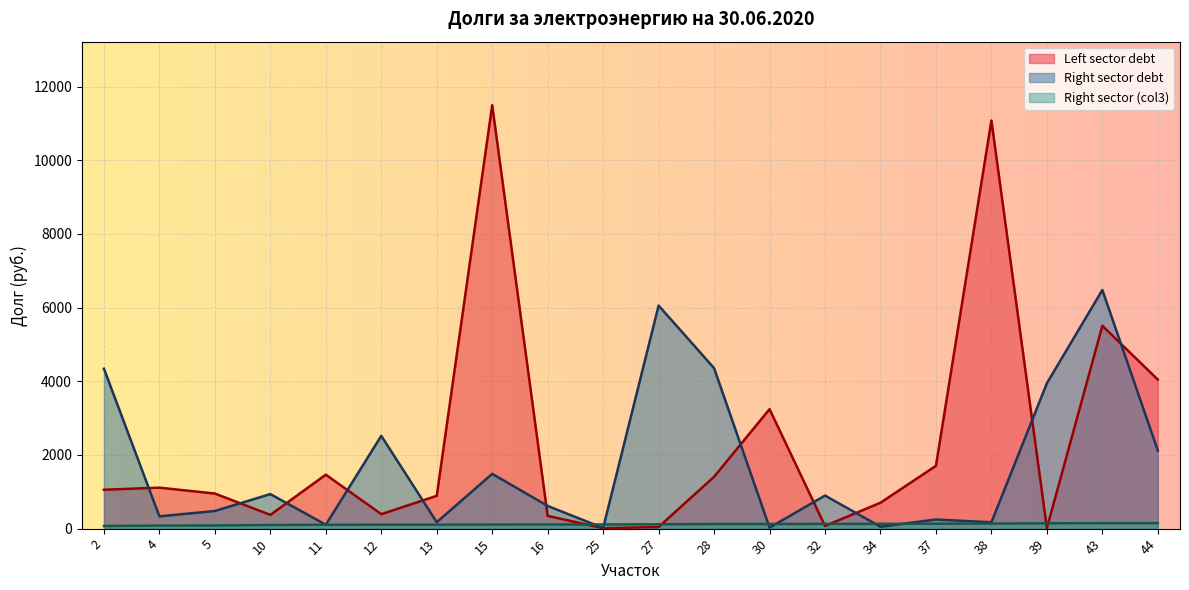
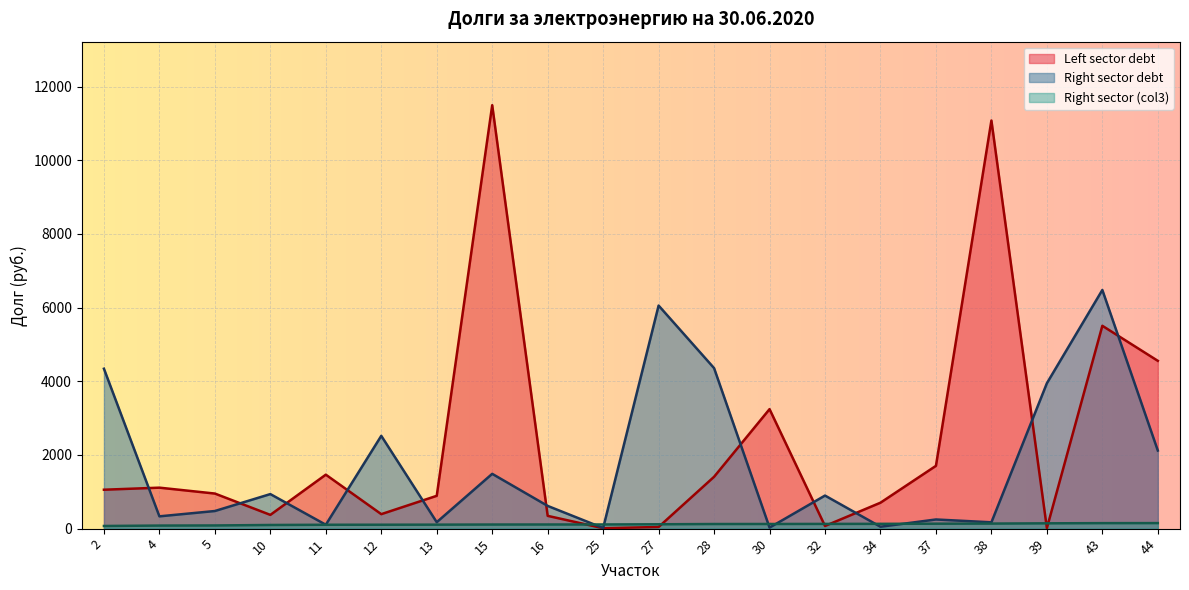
Left sector debt, 44: 4000 -> 4600
